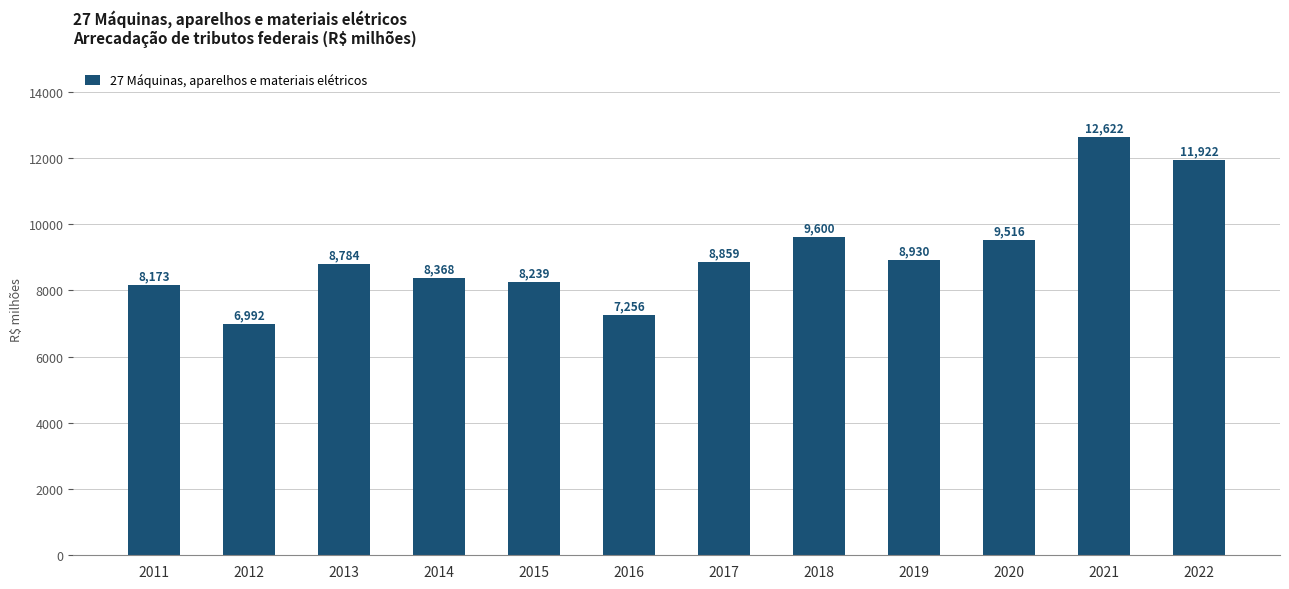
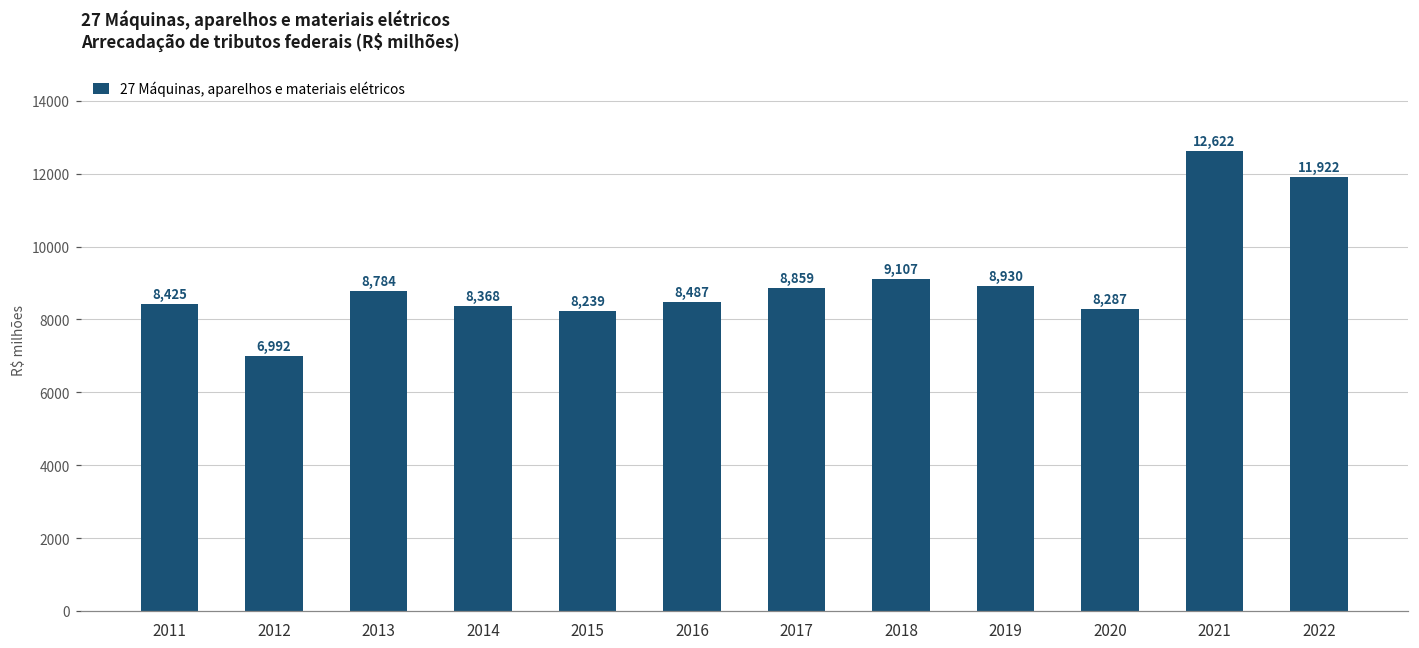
2011: 8,173 -> 8,425
2016: 7,256 -> 8,487
2018: 9,600 -> 9,107
2020: 9,516 -> 8,287
